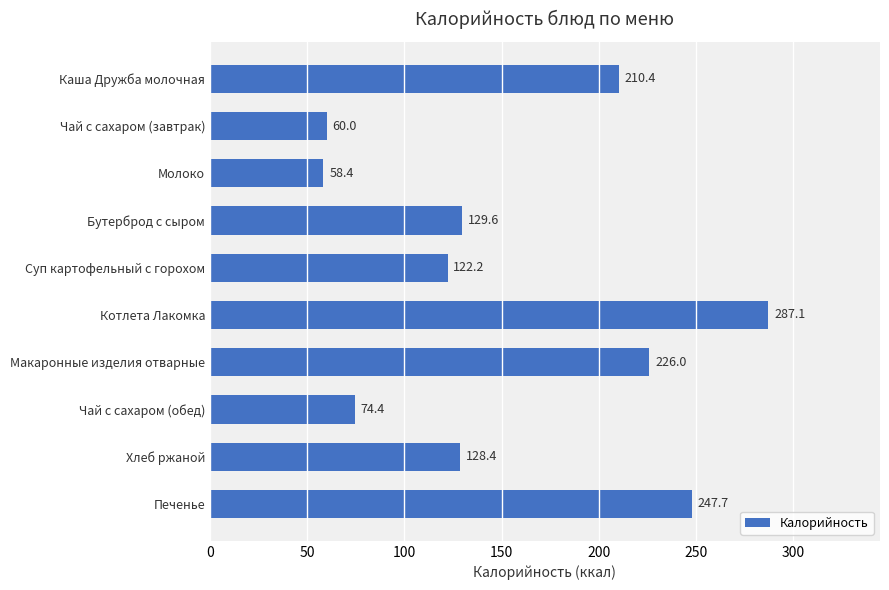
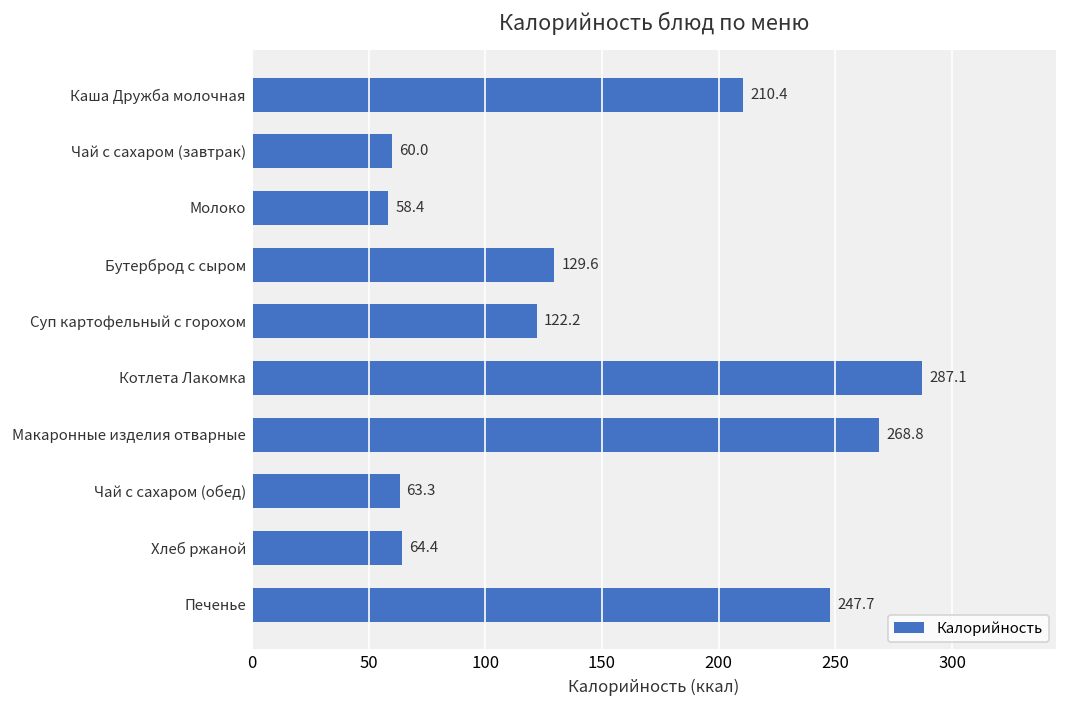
Макаронные изделия отварные: 226.0 -> 268.8
Чай с сахаром (обед): 74.4 -> 63.3
Хлеб ржаной: 128.4 -> 64.4
